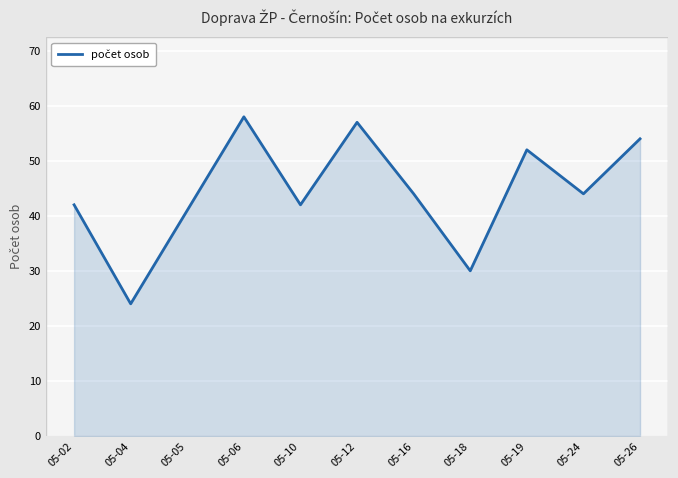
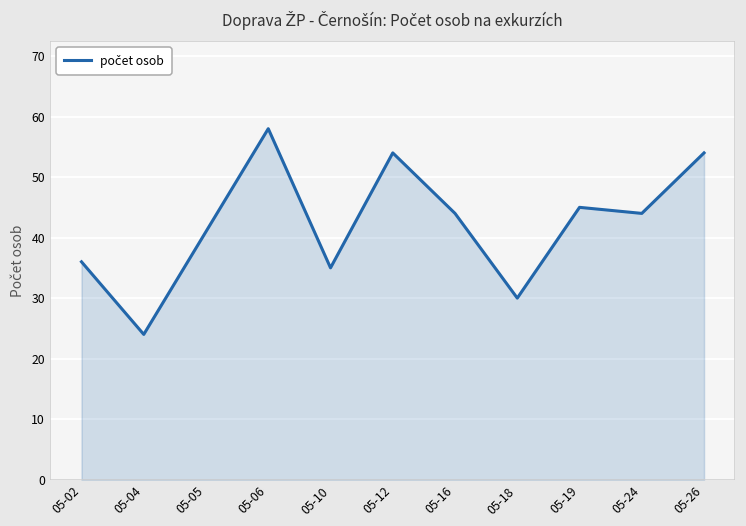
05-02: 42 -> 36
05-10: 42 -> 35
05-12: 57 -> 54
05-19: 52 -> 45
